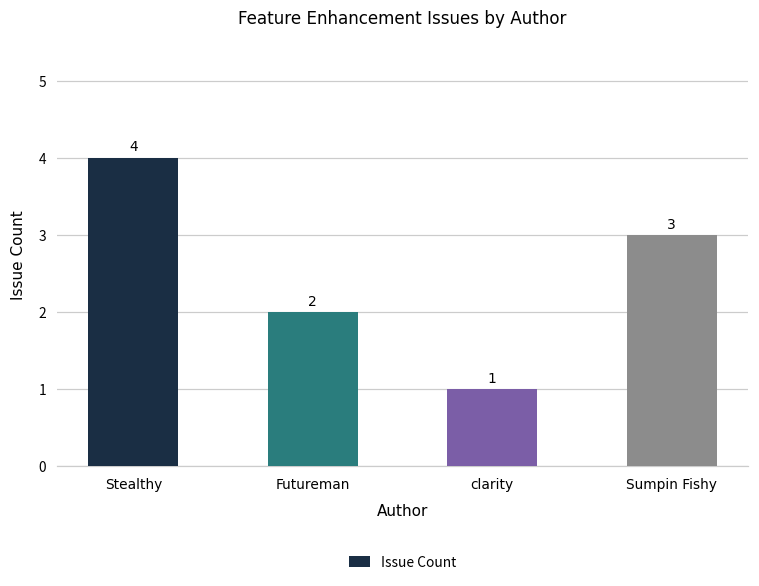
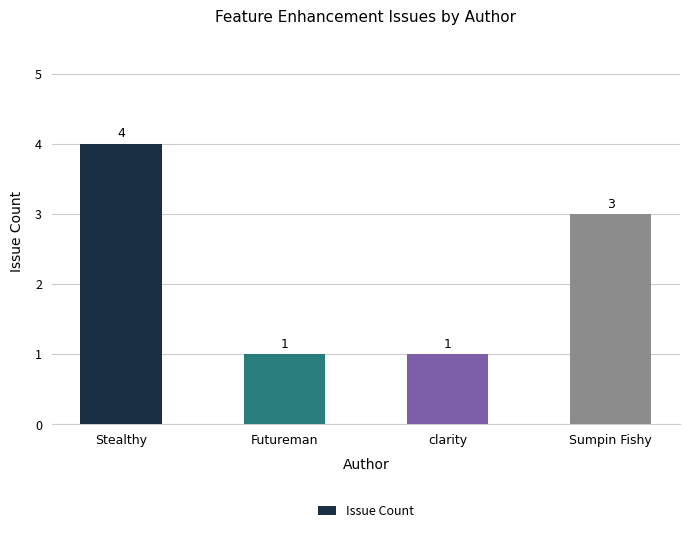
Futureman: 2 -> 1
